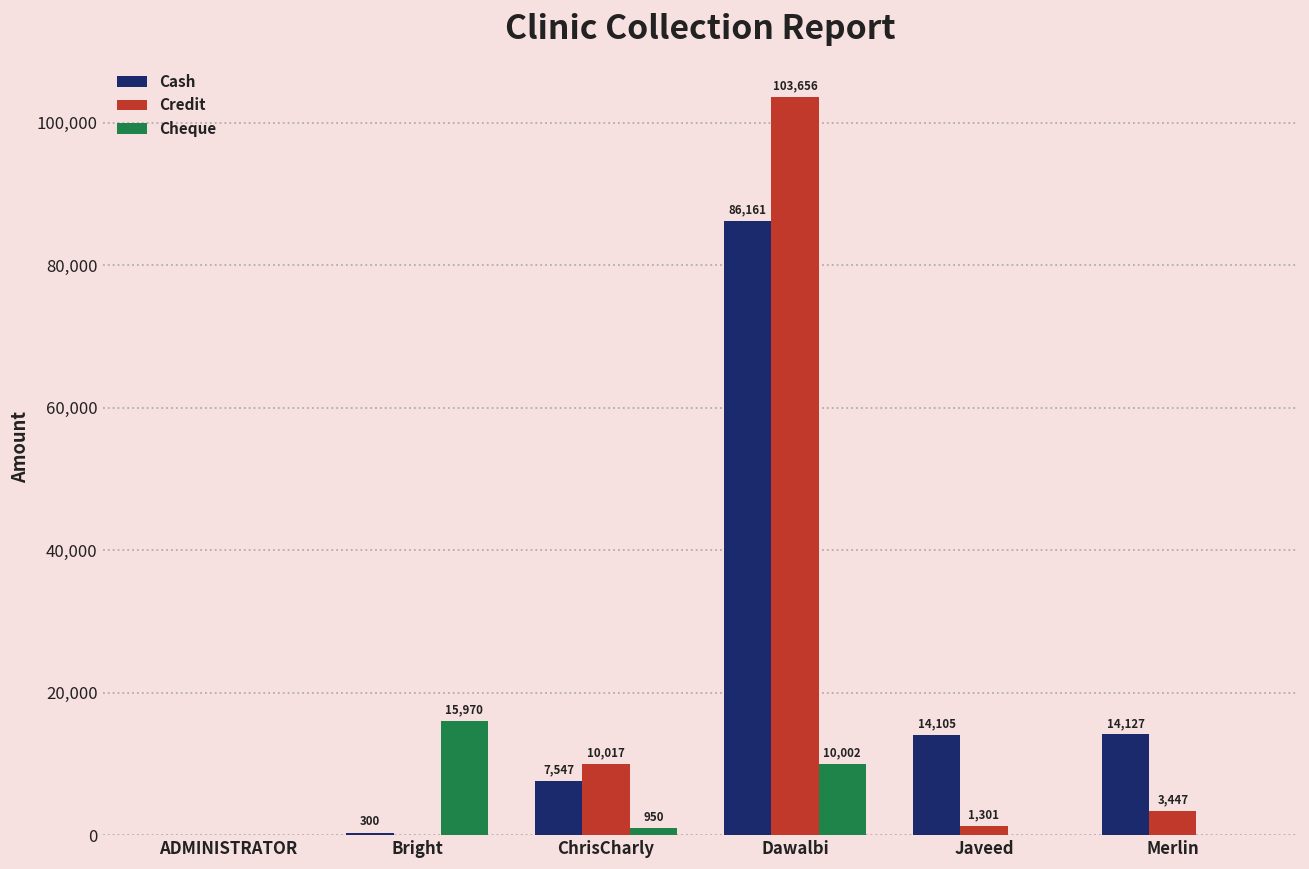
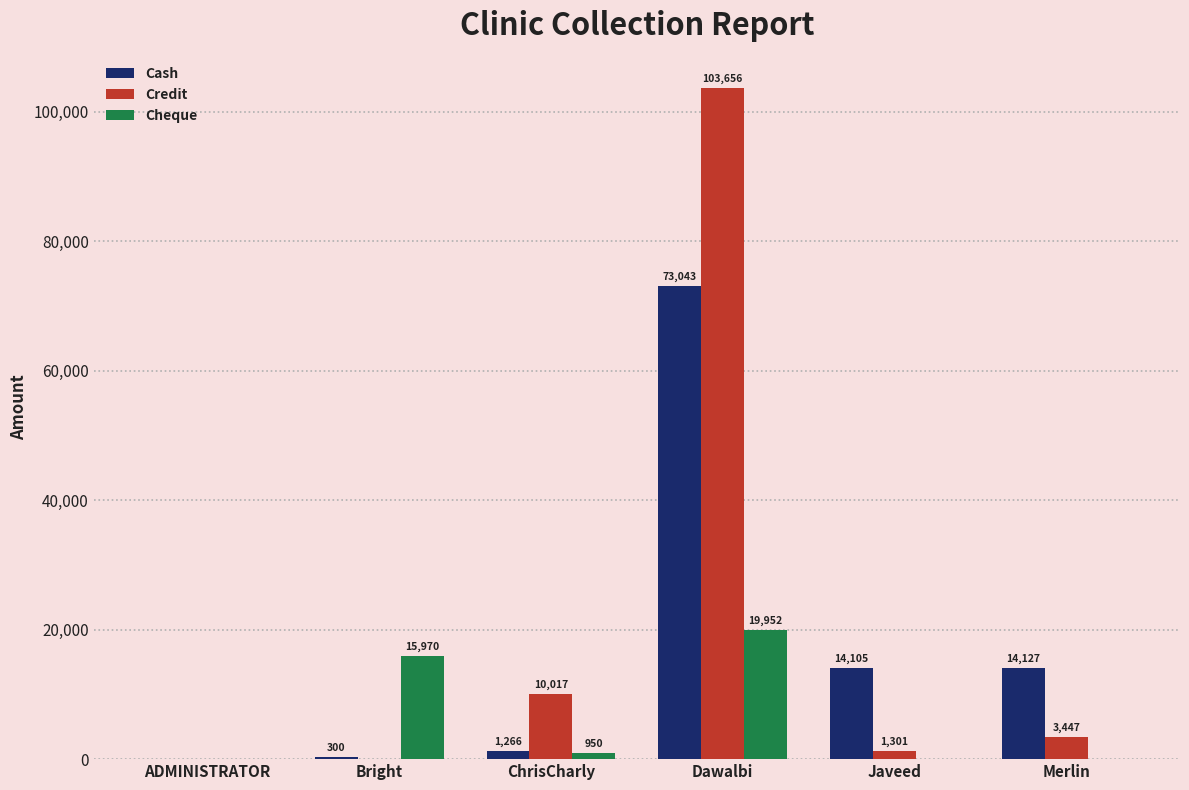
Cash, ChrisCharly: 7,547 -> 1,266
Cash, Dawalbi: 86,161 -> 73,043
Cheque, Dawalbi: 10,002 -> 19,952
